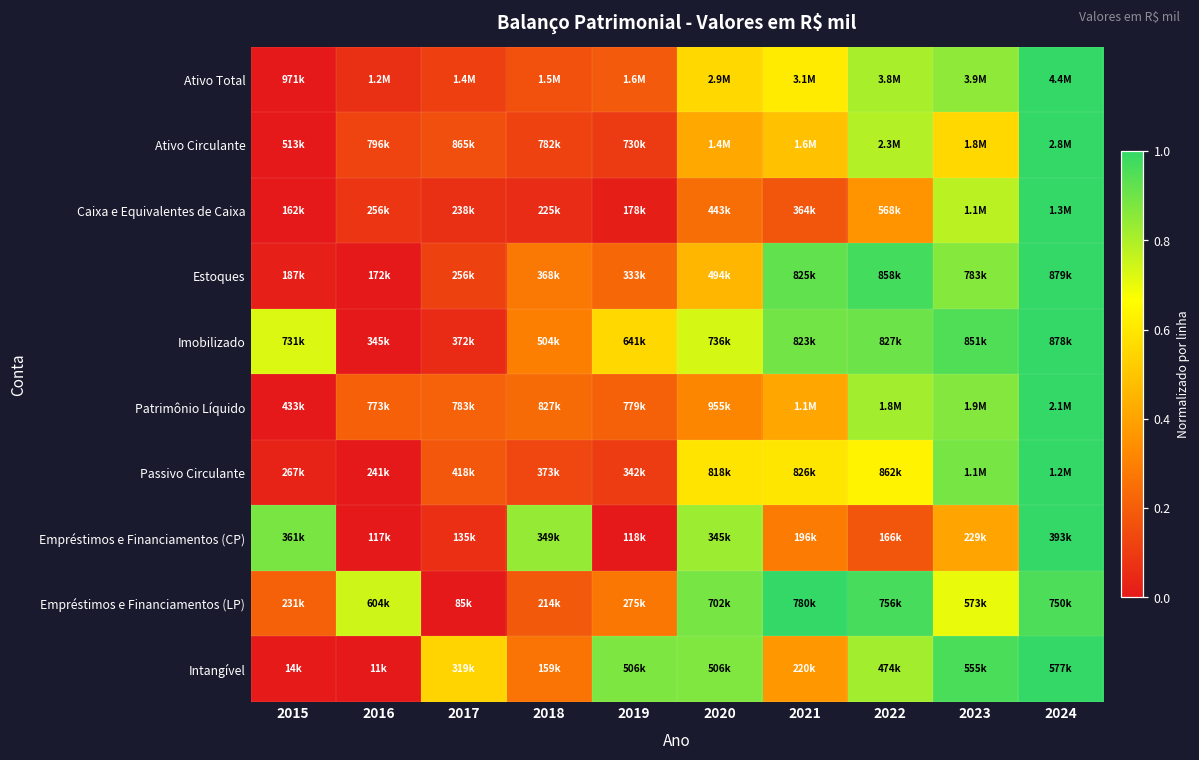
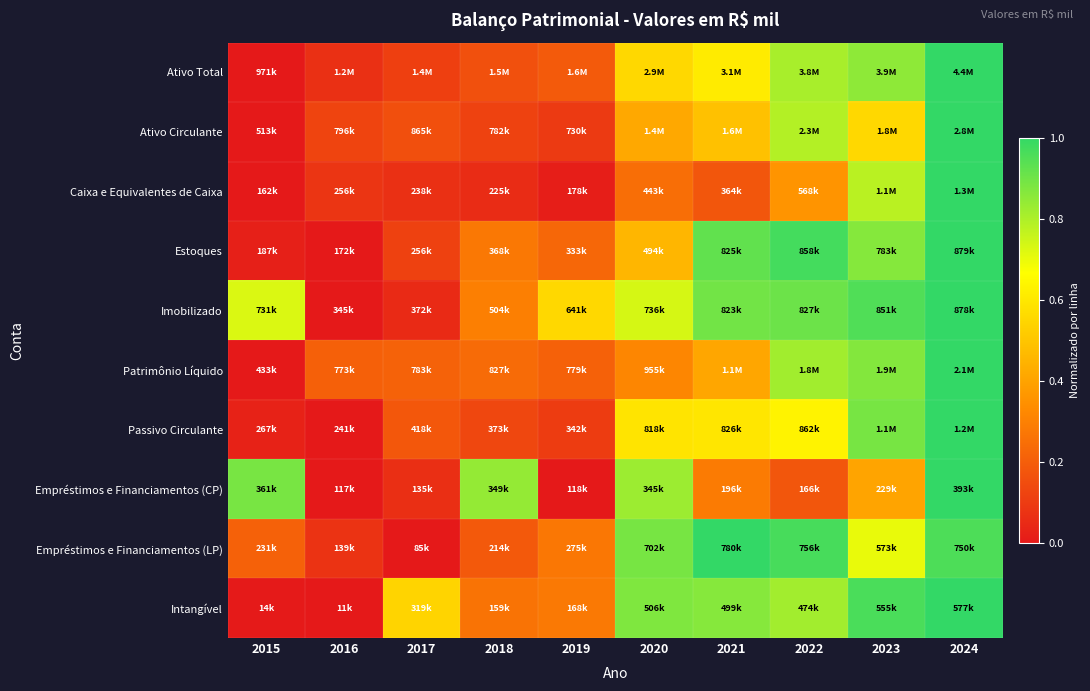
Empréstimos e Financiamentos (LP), 2016: 604k -> 139k
Intangível, 2019: 506k -> 168k
Intangível, 2021: 220k -> 499k
